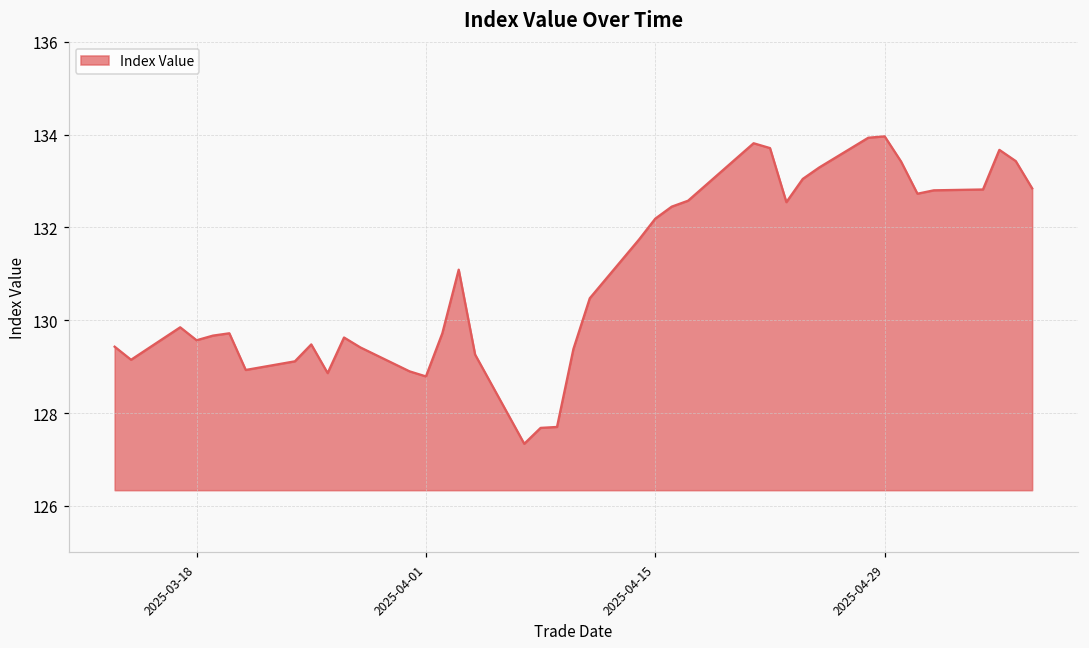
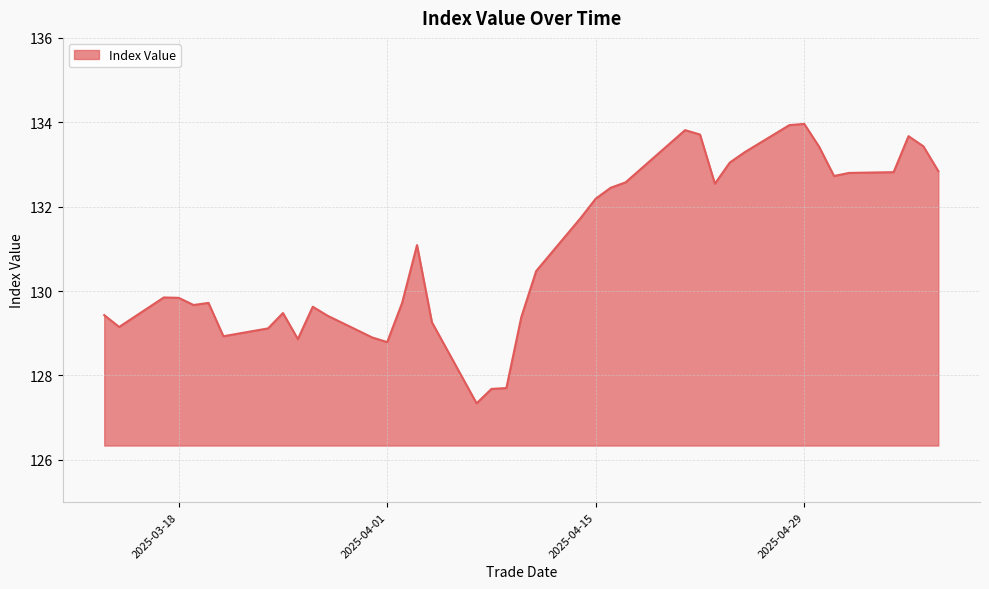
2025-03-18: 129.6 -> 129.8
